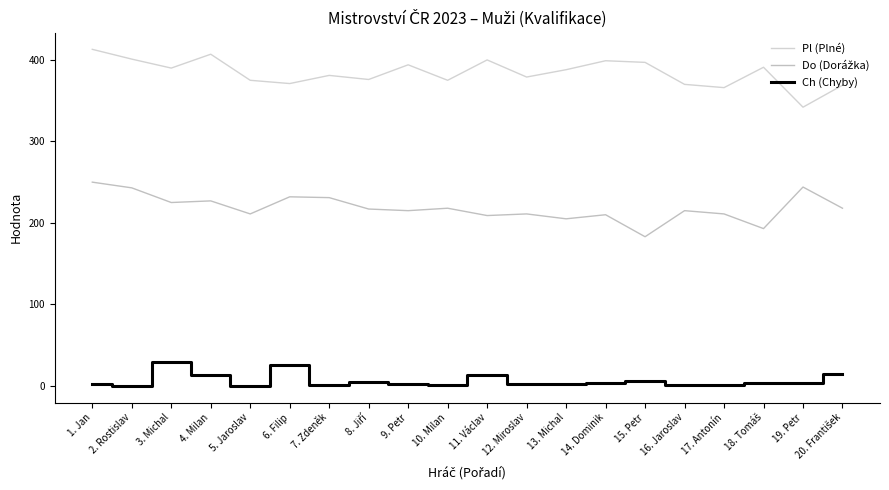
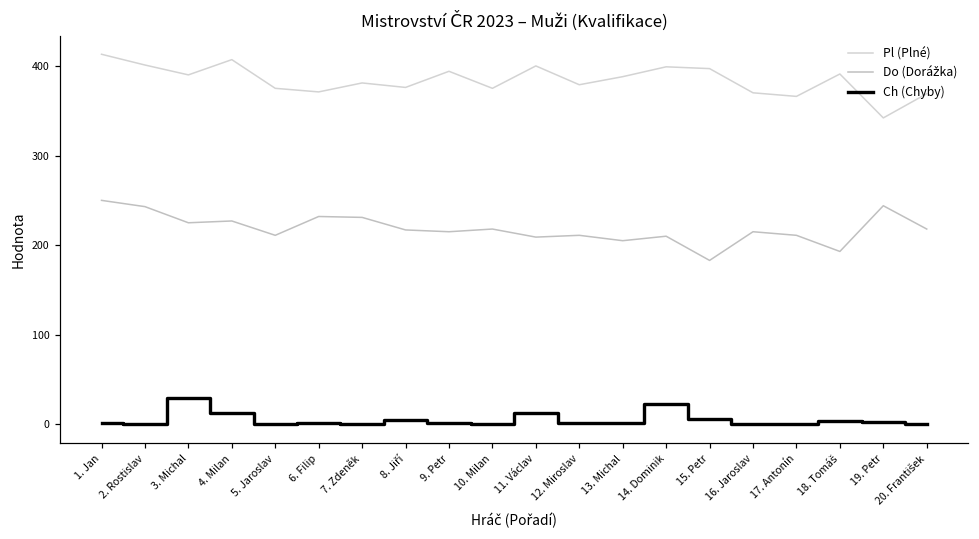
Ch (Chyby), 6. Filip: 30 -> 0
Ch (Chyby), 14. Dominik: 0 -> 20
Ch (Chyby), 20. František: 20 -> 0
